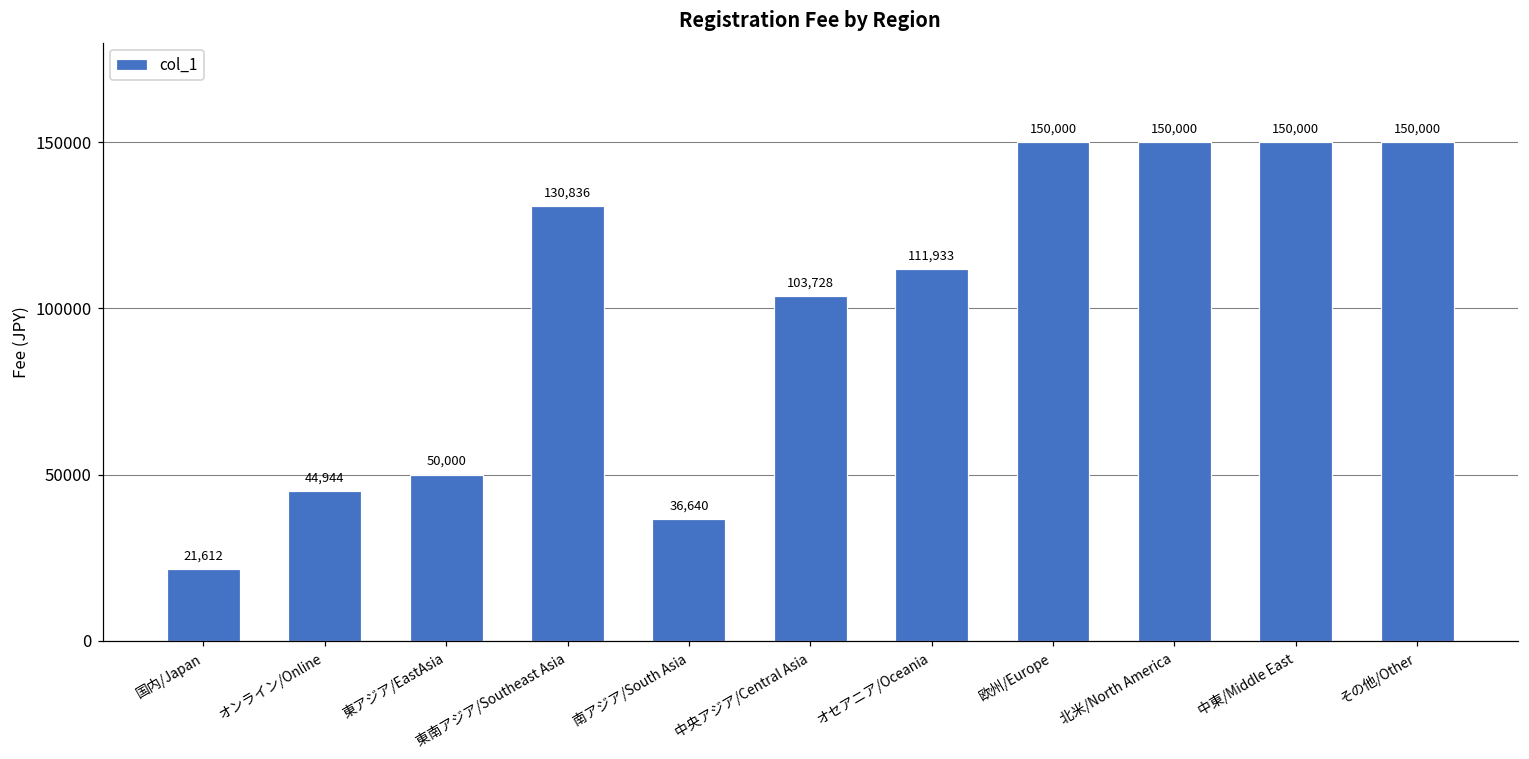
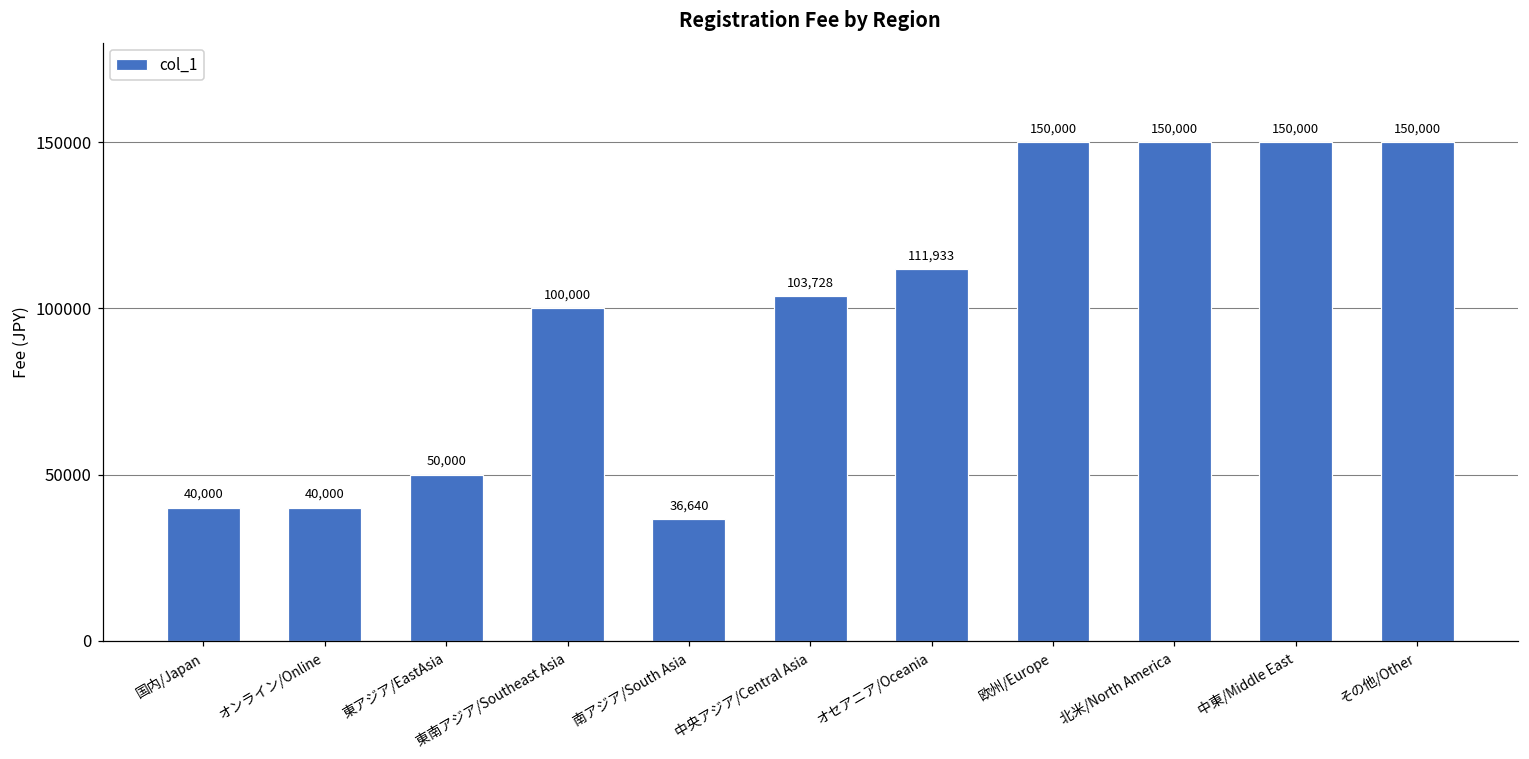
国内/Japan: 21,612 -> 40,000
オンライン/Online: 44,944 -> 40,000
東南アジア/Southeast Asia: 130,836 -> 100,000
